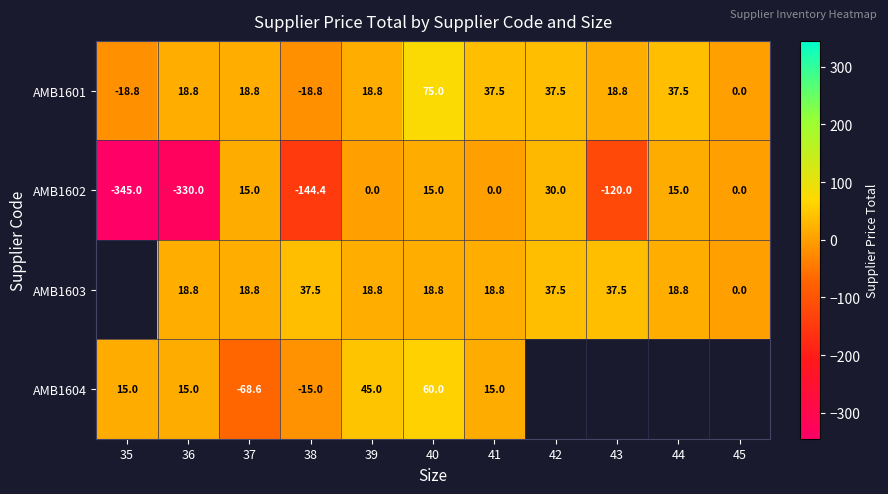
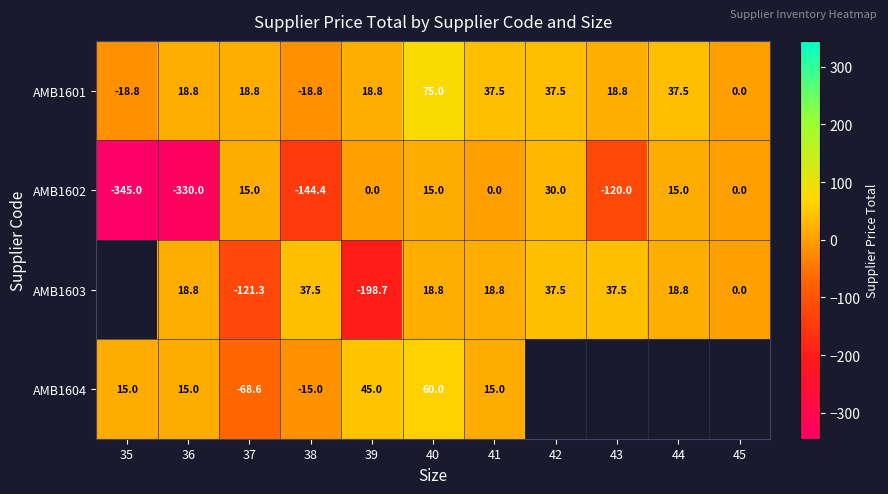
AMB1603, 37: 18.8 -> -121.3
AMB1603, 39: 18.8 -> -198.7
